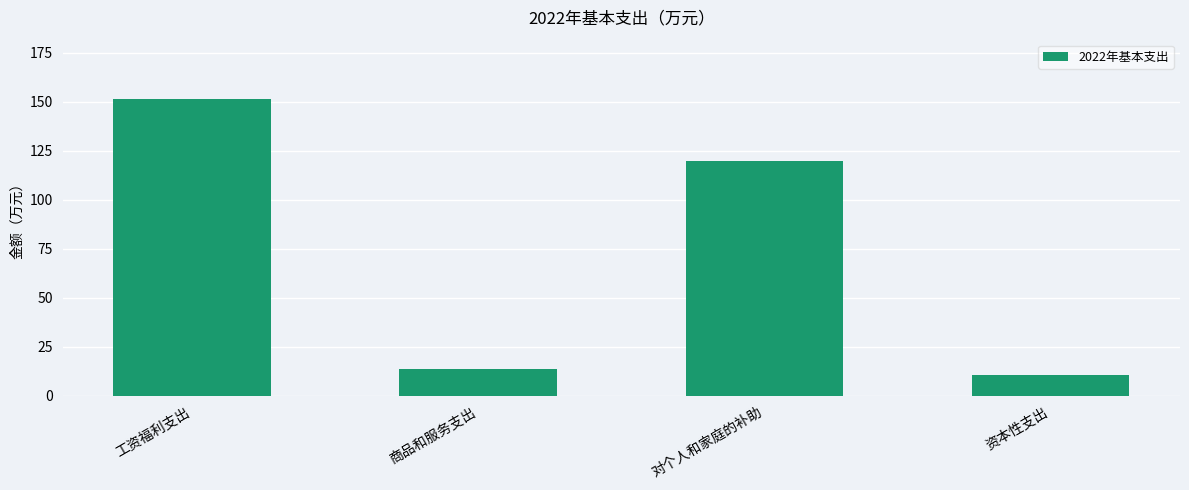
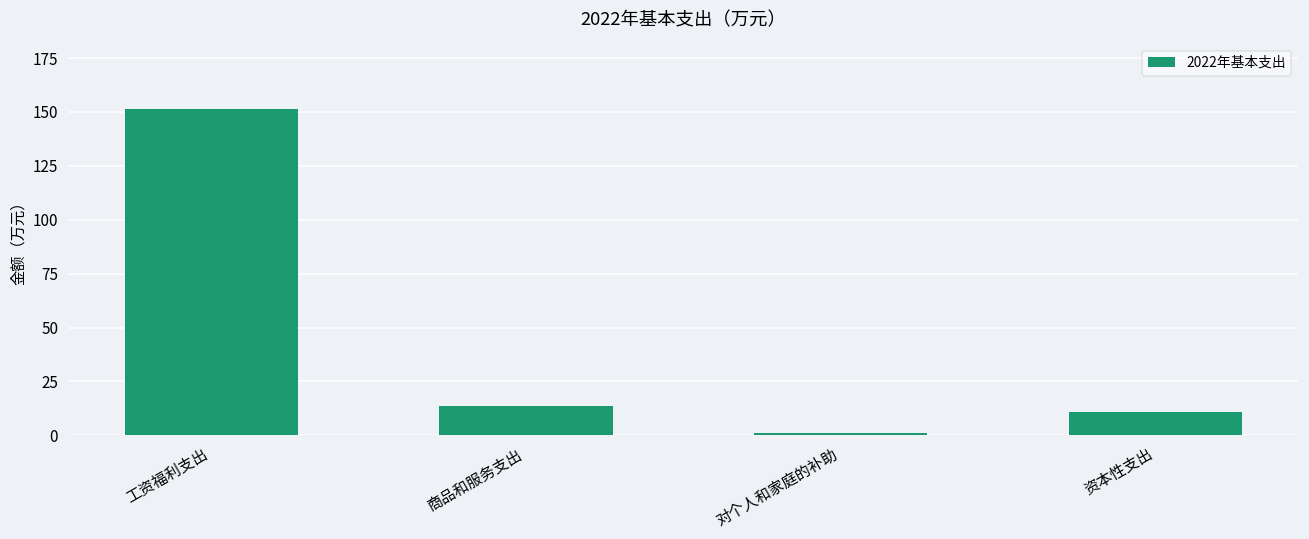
对个人和家庭的补助: 120 -> 1
